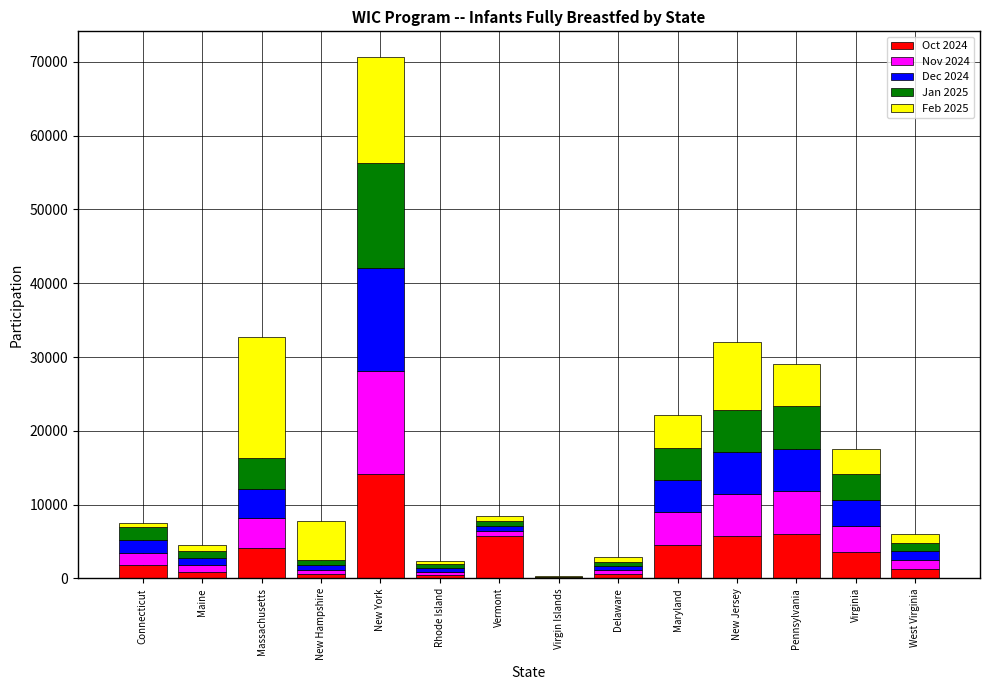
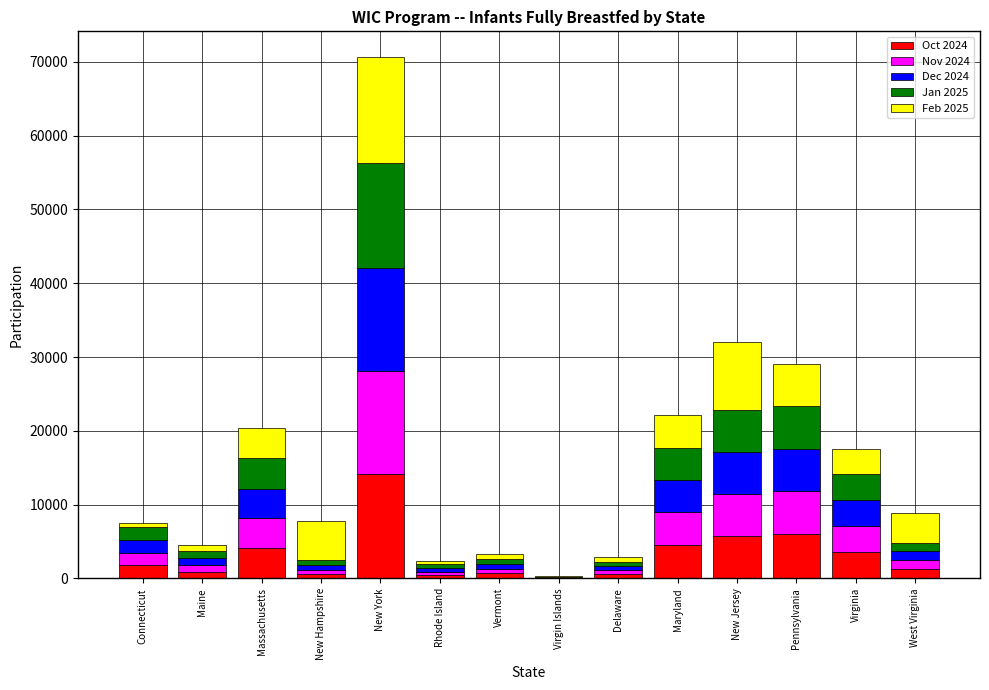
Feb 2025, Massachusetts: 16000 -> 4000
Oct 2024, Vermont: 6000 -> 1000
Feb 2025, West Virginia: 1000 -> 4000
